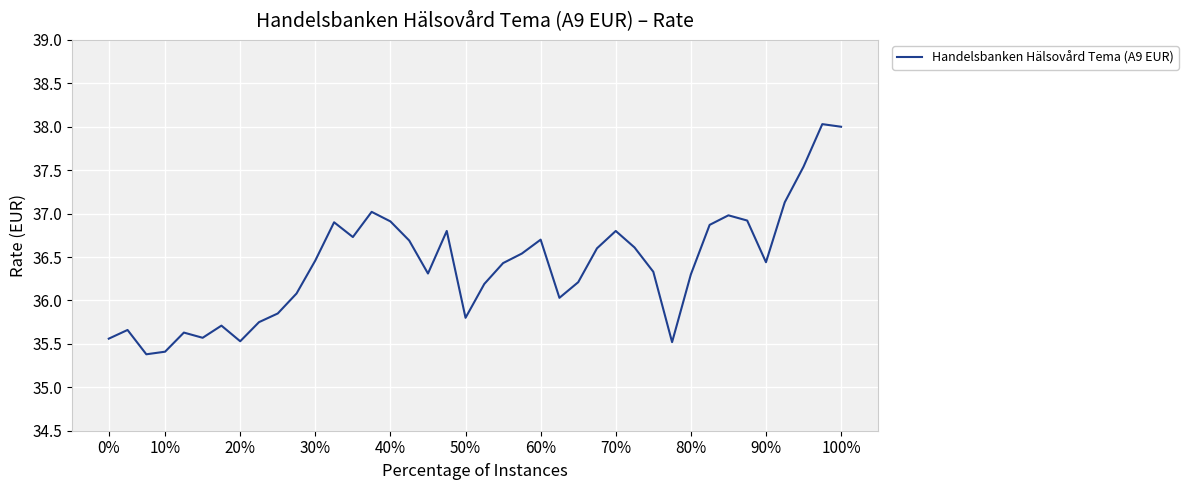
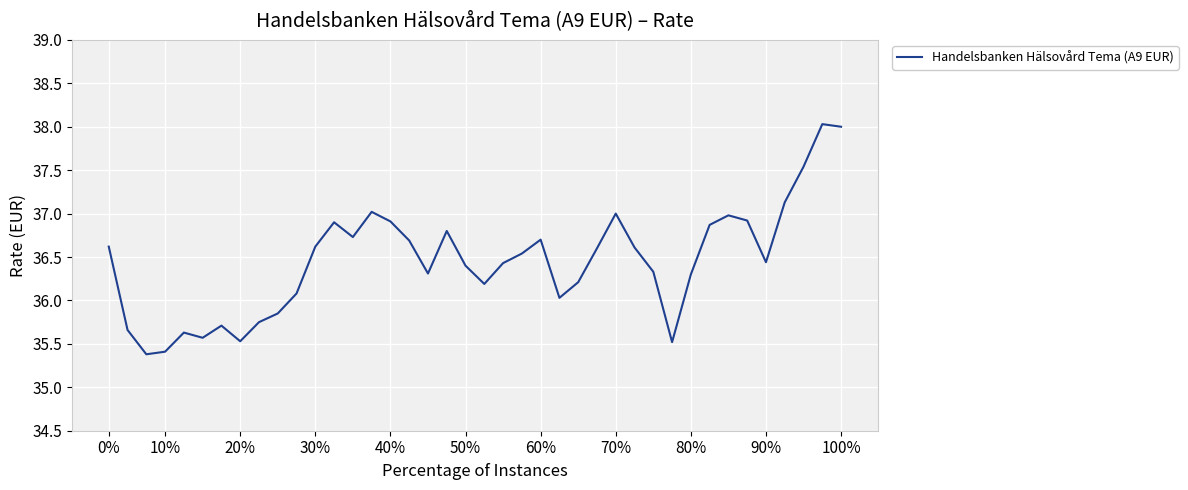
0%: 35.6 -> 36.6
30%: 36.5 -> 36.6
50%: 35.8 -> 36.4
70%: 36.8 -> 37.0
